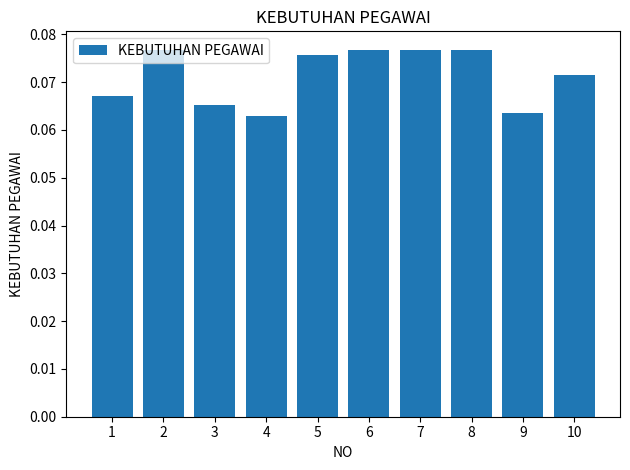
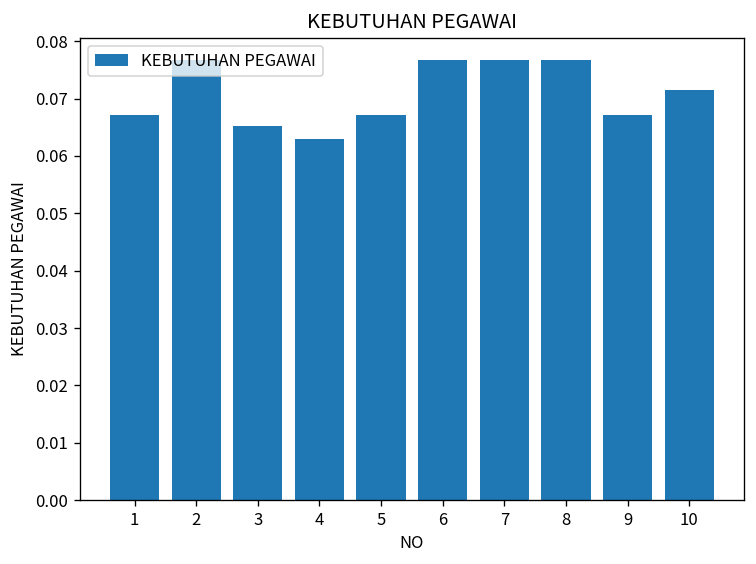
5: 0.076 -> 0.067
9: 0.064 -> 0.067
